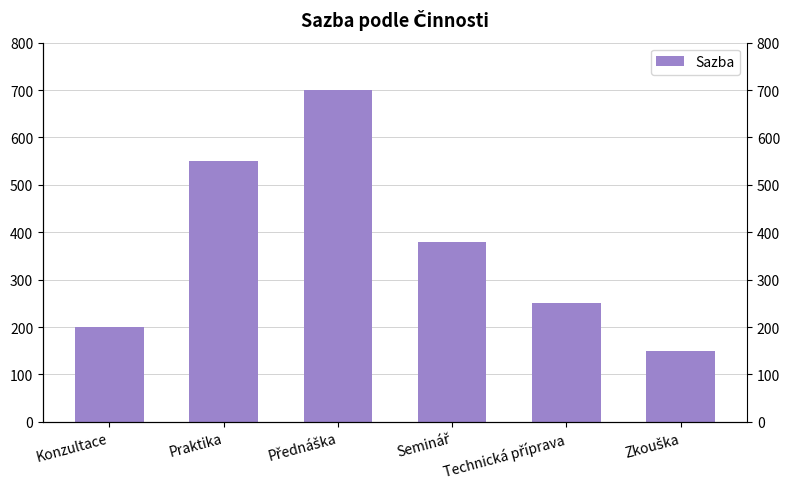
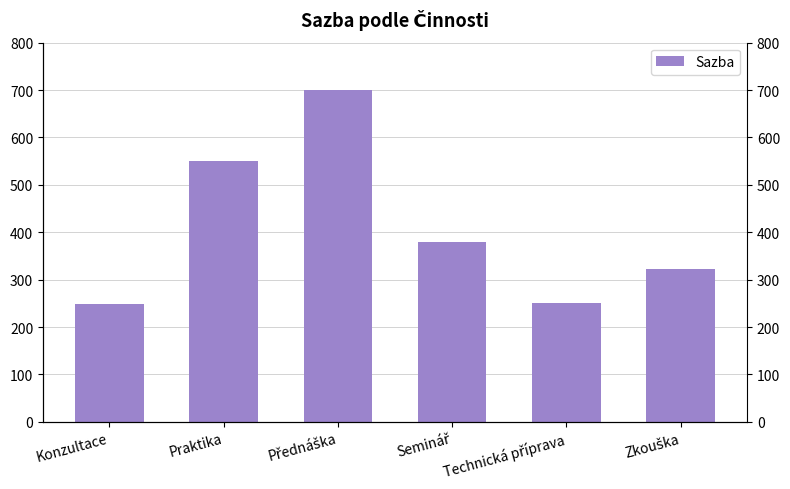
Konzultace: 200 -> 250
Zkouška: 150 -> 320
